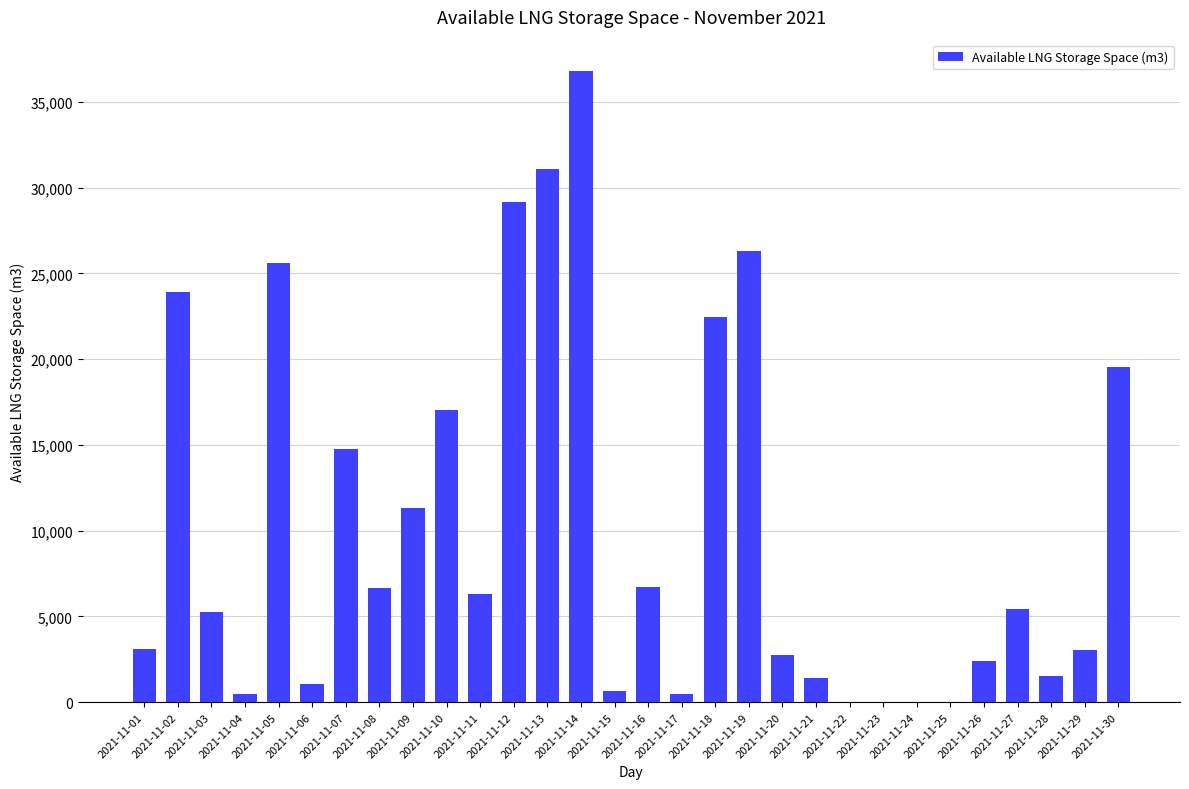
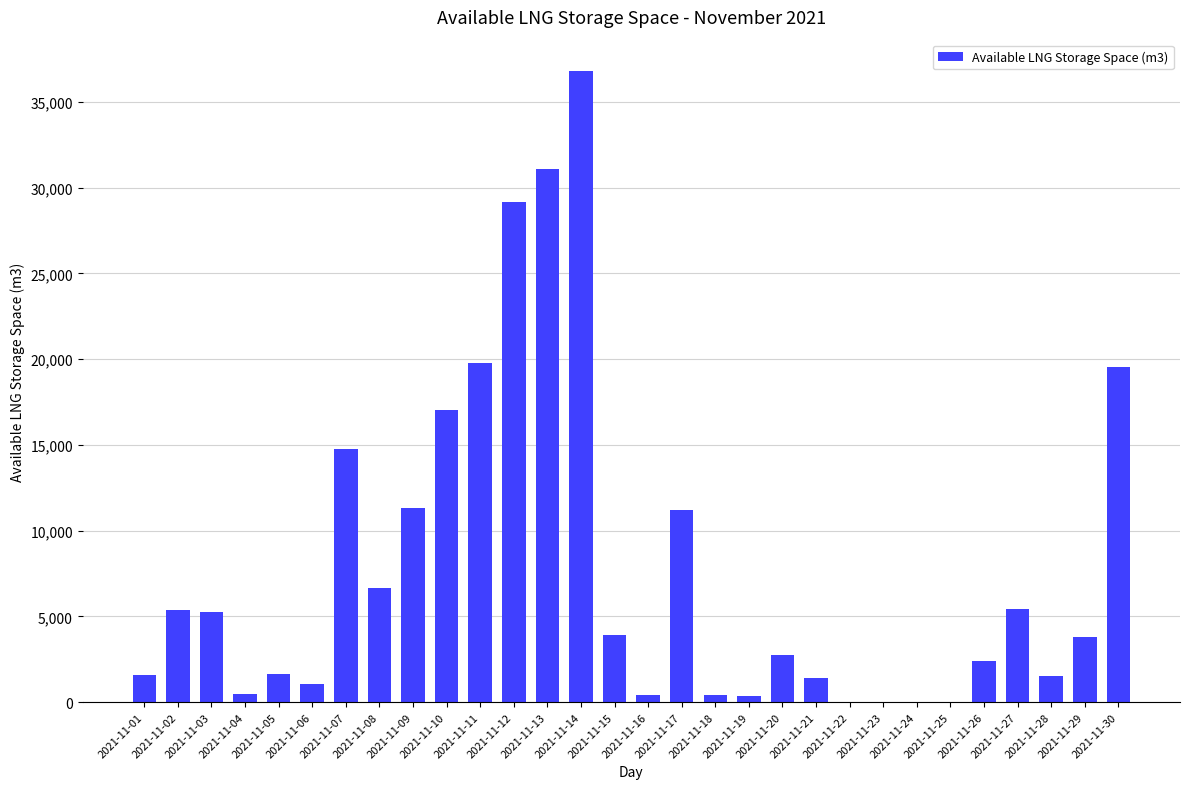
2021-11-01: 3,100 -> 1,600
2021-11-02: 23,900 -> 5,400
2021-11-05: 25,600 -> 1,600
2021-11-11: 6,300 -> 19,800
2021-11-15: 600 -> 3,900
2021-11-16: 6,700 -> 400
2021-11-17: 500 -> 11,200
2021-11-18: 22,400 -> 400
2021-11-19: 26,300 -> 400
2021-11-29: 3,000 -> 3,800
